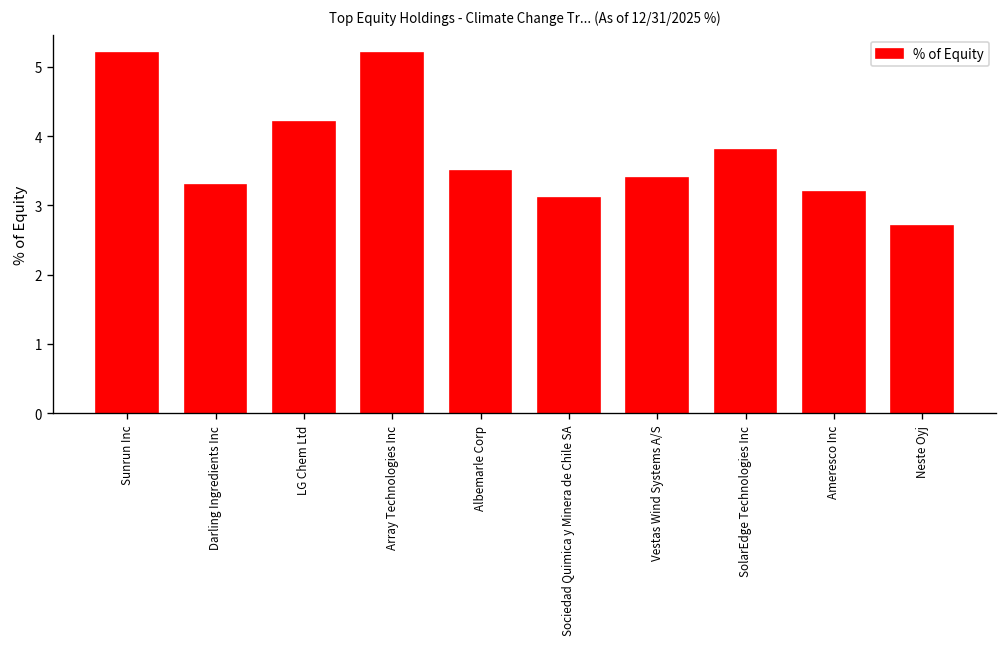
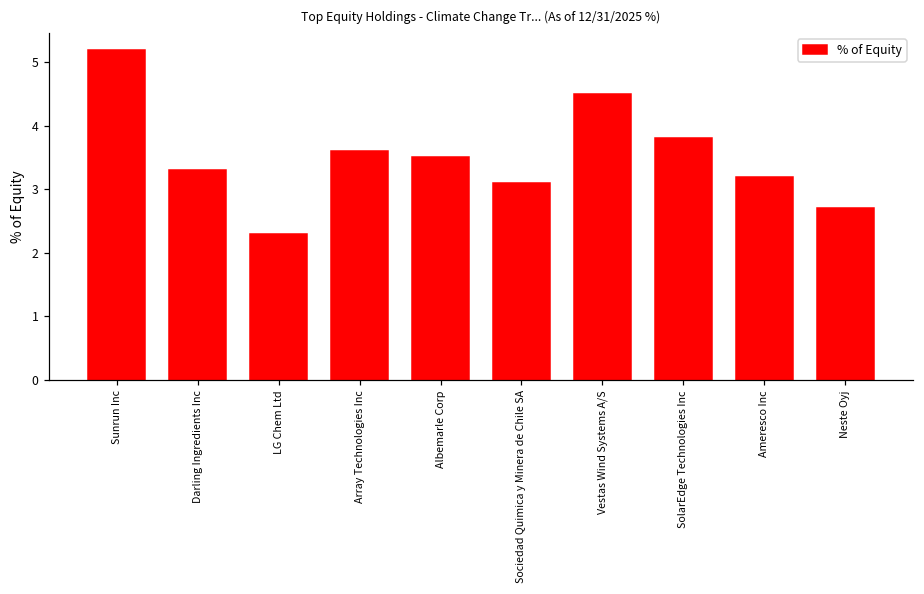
LG Chem Ltd: 4.2 -> 2.3
Array Technologies Inc: 5.2 -> 3.6
Vestas Wind Systems A/S: 3.4 -> 4.5
